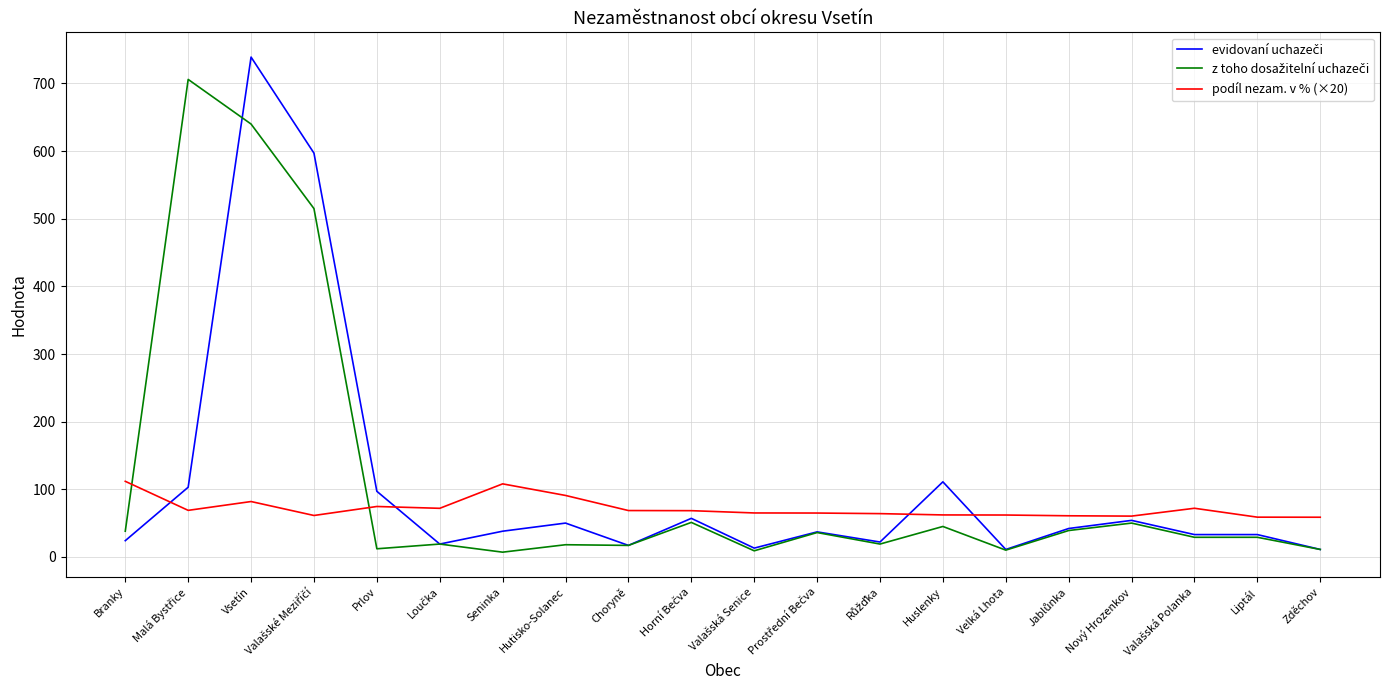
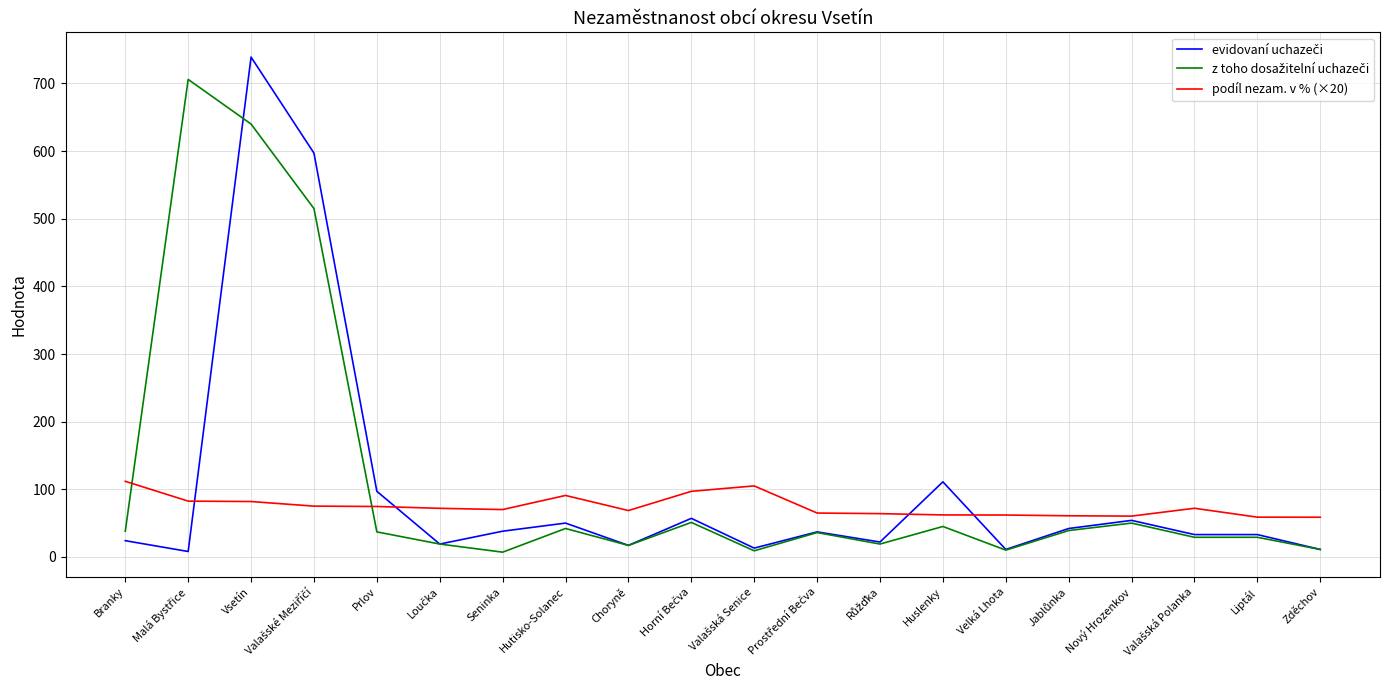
evidovaní uchazeči, Malá Bystřice: 100 -> 10
podíl nezam. v % (×20), Malá Bystřice: 70 -> 80
podíl nezam. v % (×20), Valašské Meziříčí: 60 -> 80
z toho dosažitelní uchazeči, Prlov: 10 -> 40
podíl nezam. v % (×20), Seninka: 110 -> 70
z toho dosažitelní uchazeči, Hutisko-Solanec: 20 -> 40
podíl nezam. v % (×20), Horní Bečva: 70 -> 100
podíl nezam. v % (×20), Valašská Senice: 60 -> 100
